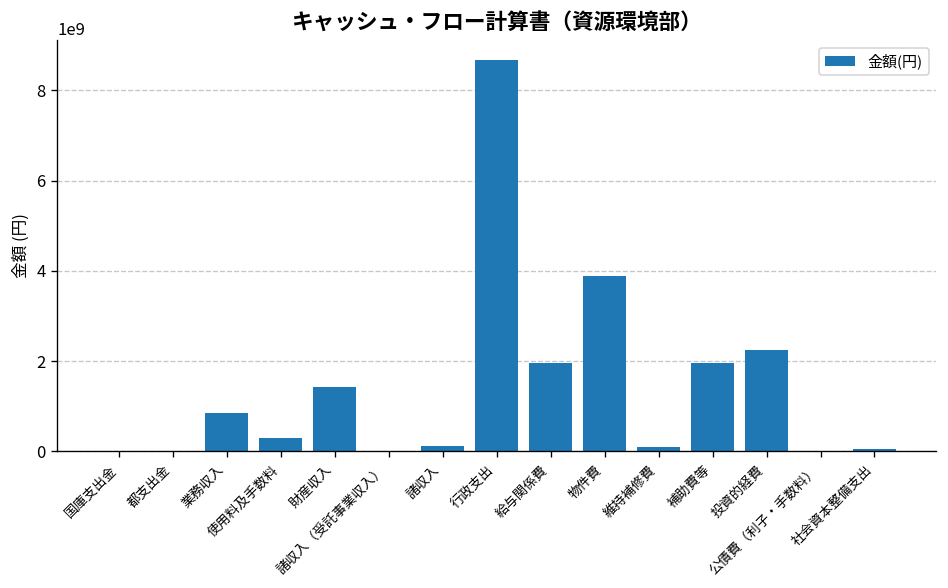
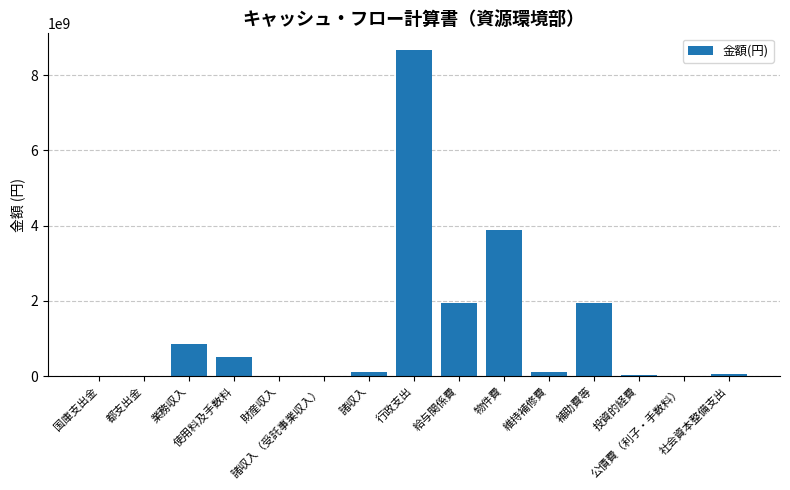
使用料及手数料: 300000000 -> 500000000
財産収入: 1400000000 -> 0
投資的経費: 2300000000 -> 0
